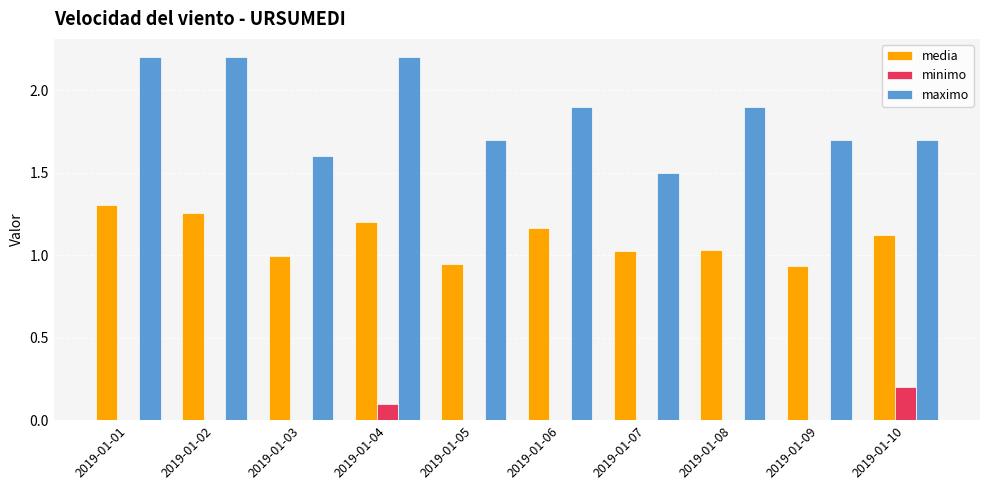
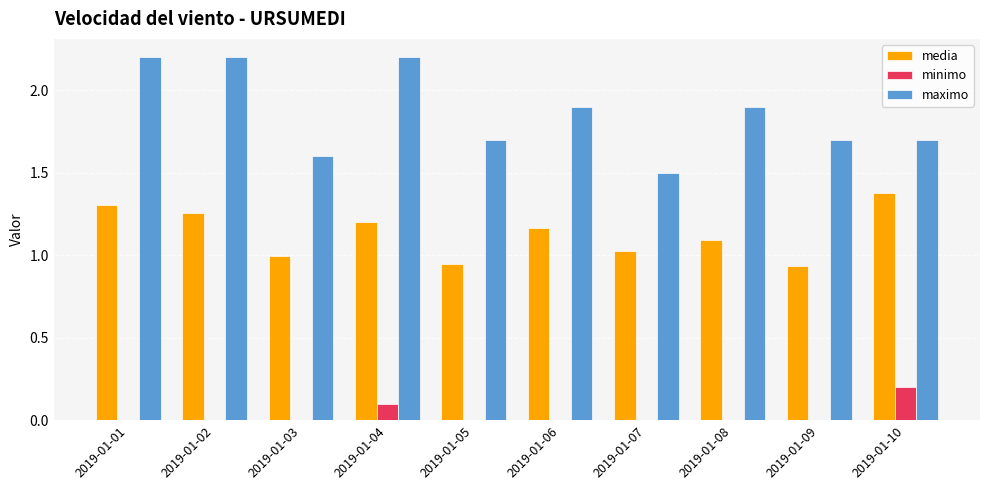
media, 2019-01-08: 1.03 -> 1.09
media, 2019-01-10: 1.12 -> 1.37
